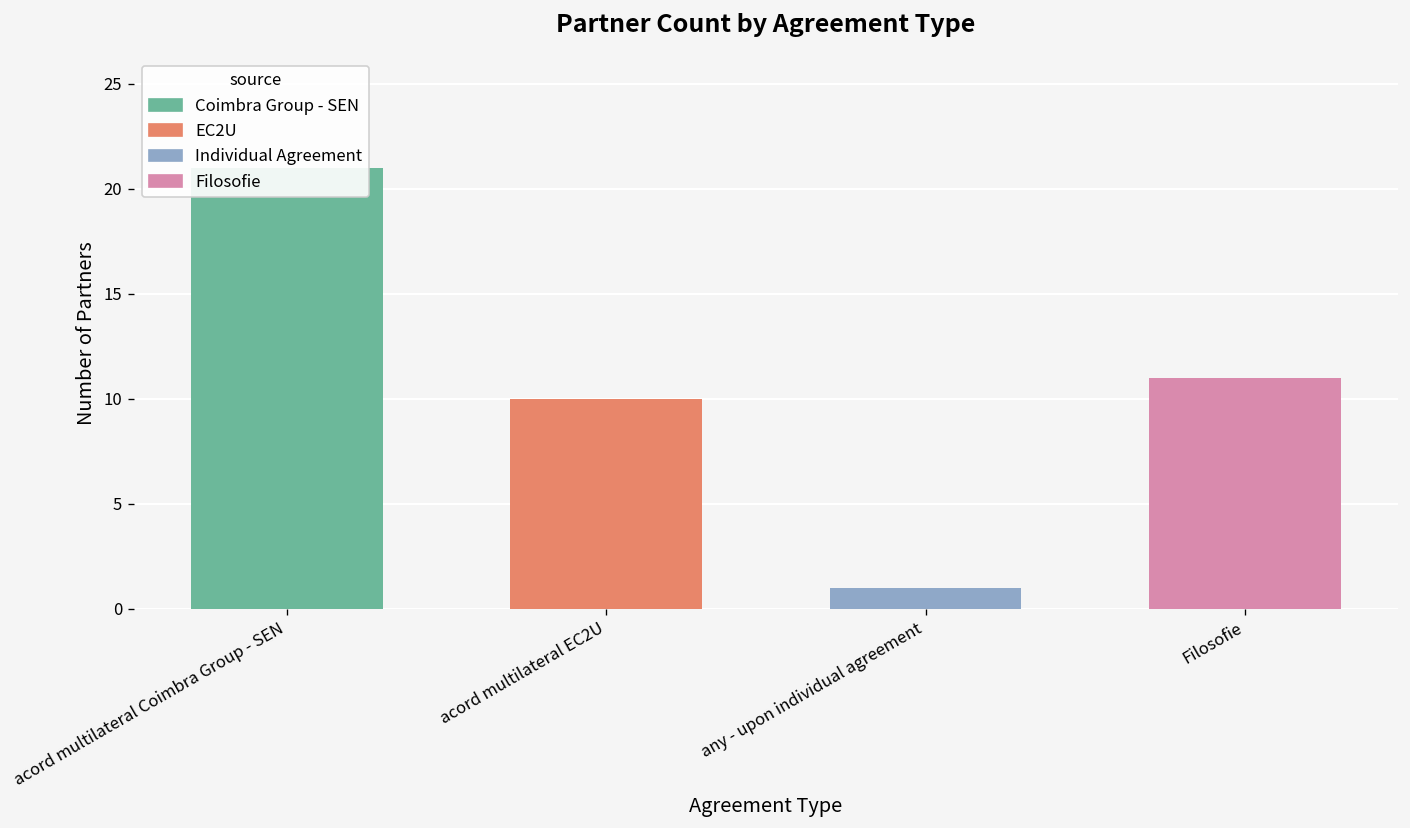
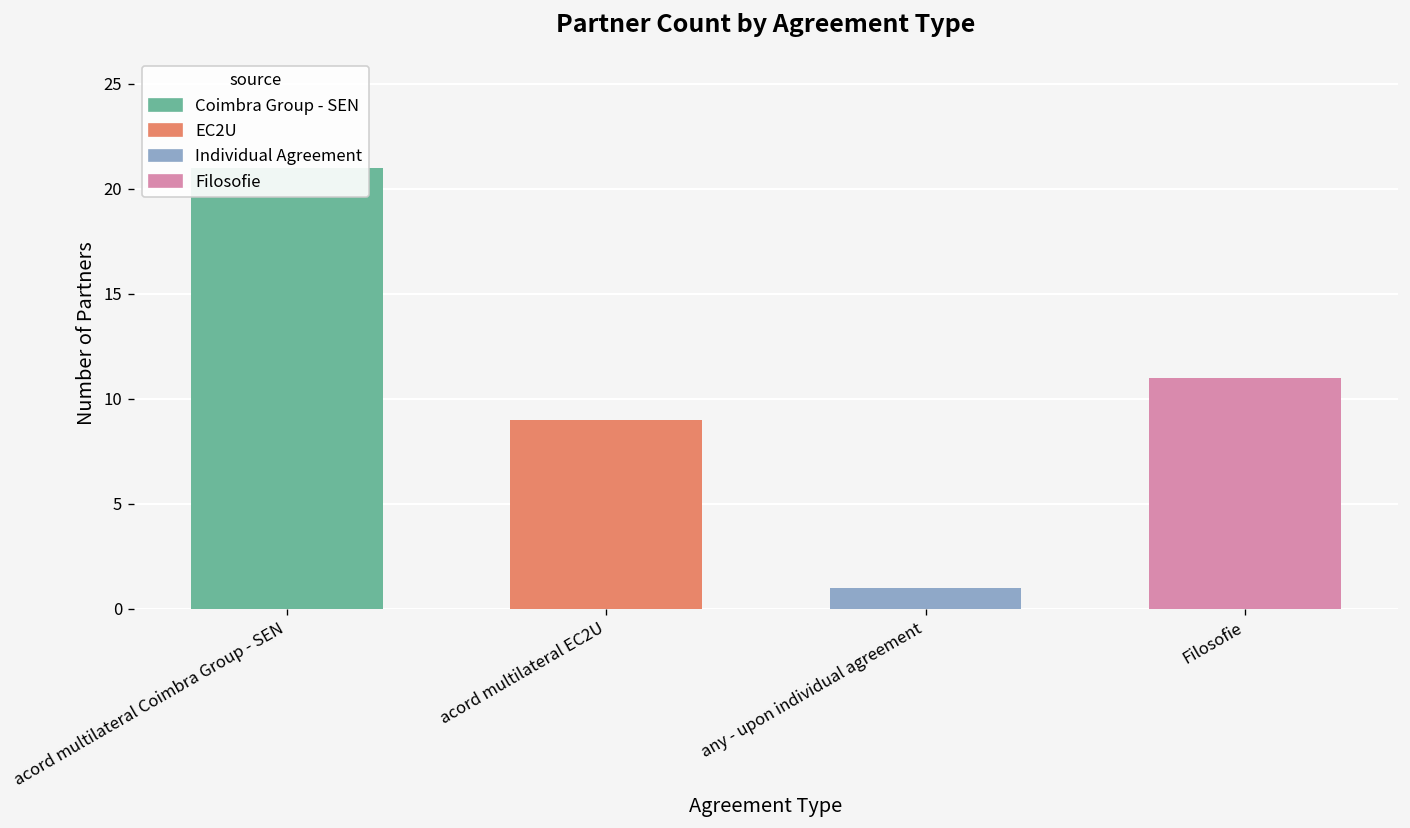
acord multilateral EC2U: 10 -> 9
